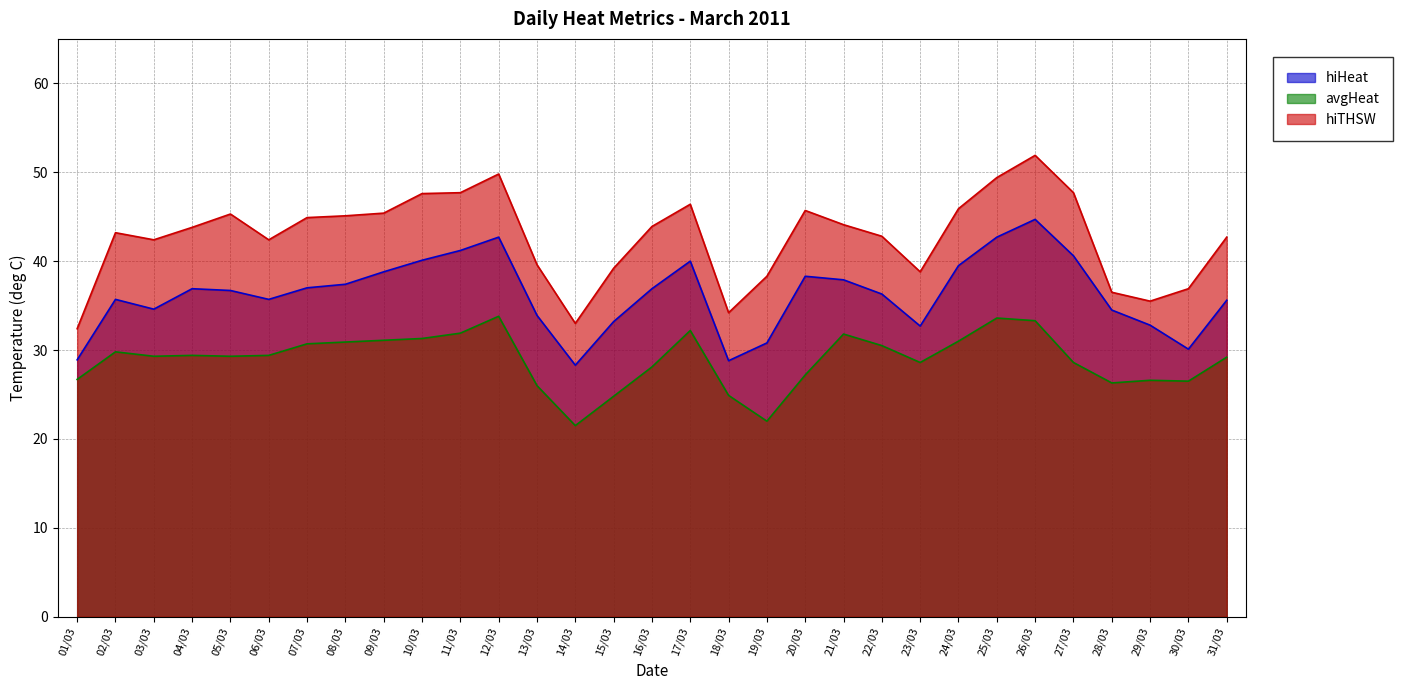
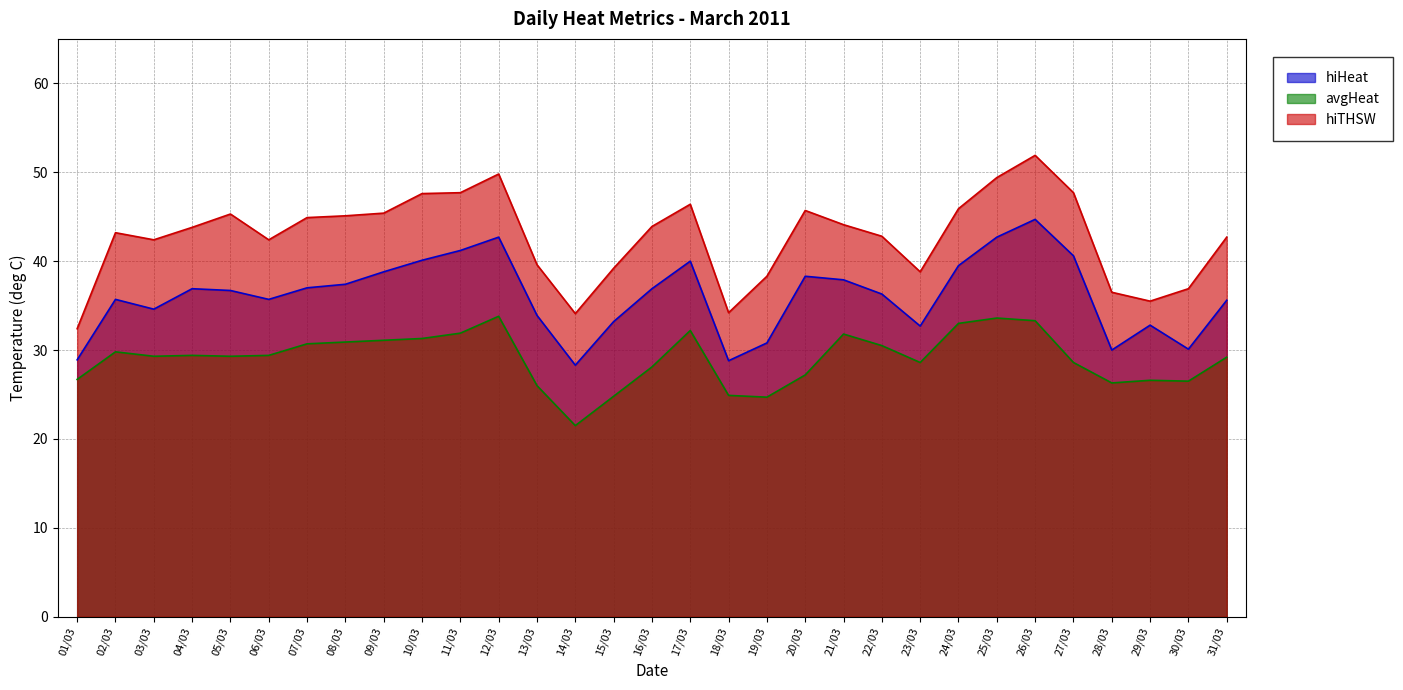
hiTHSW, 14/03: 33 -> 34
avgHeat, 19/03: 22 -> 25
avgHeat, 24/03: 31 -> 33
hiHeat, 28/03: 35 -> 30
